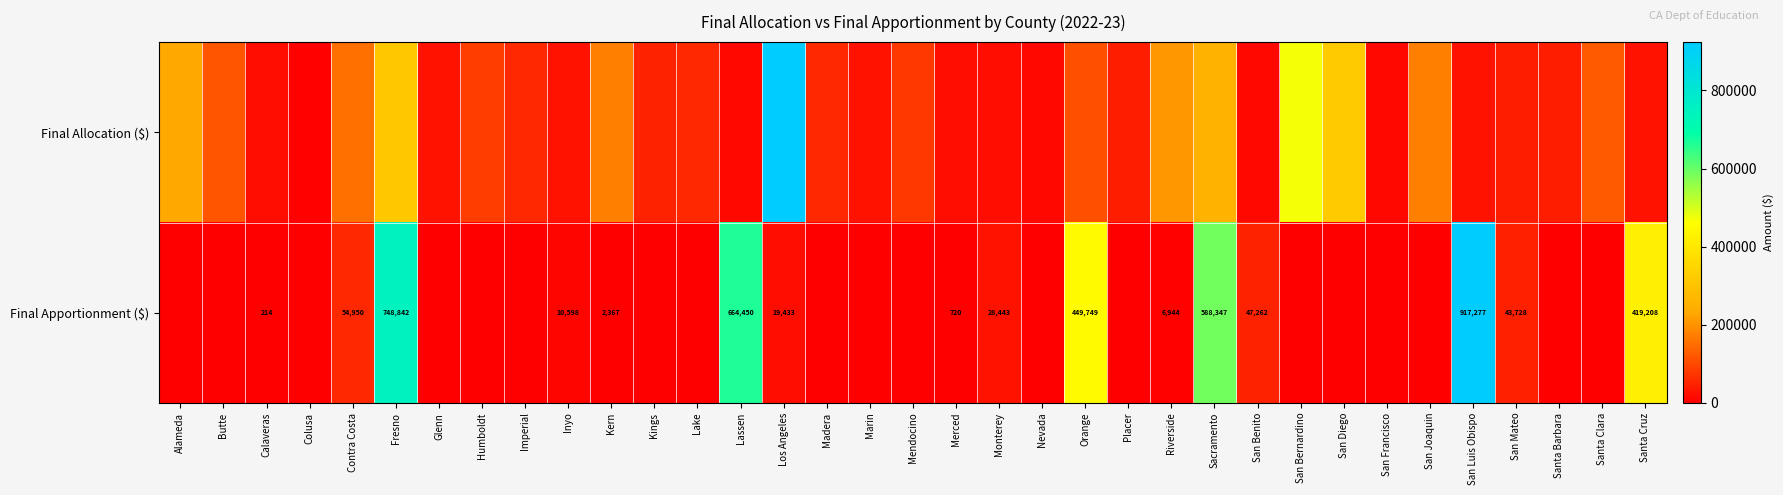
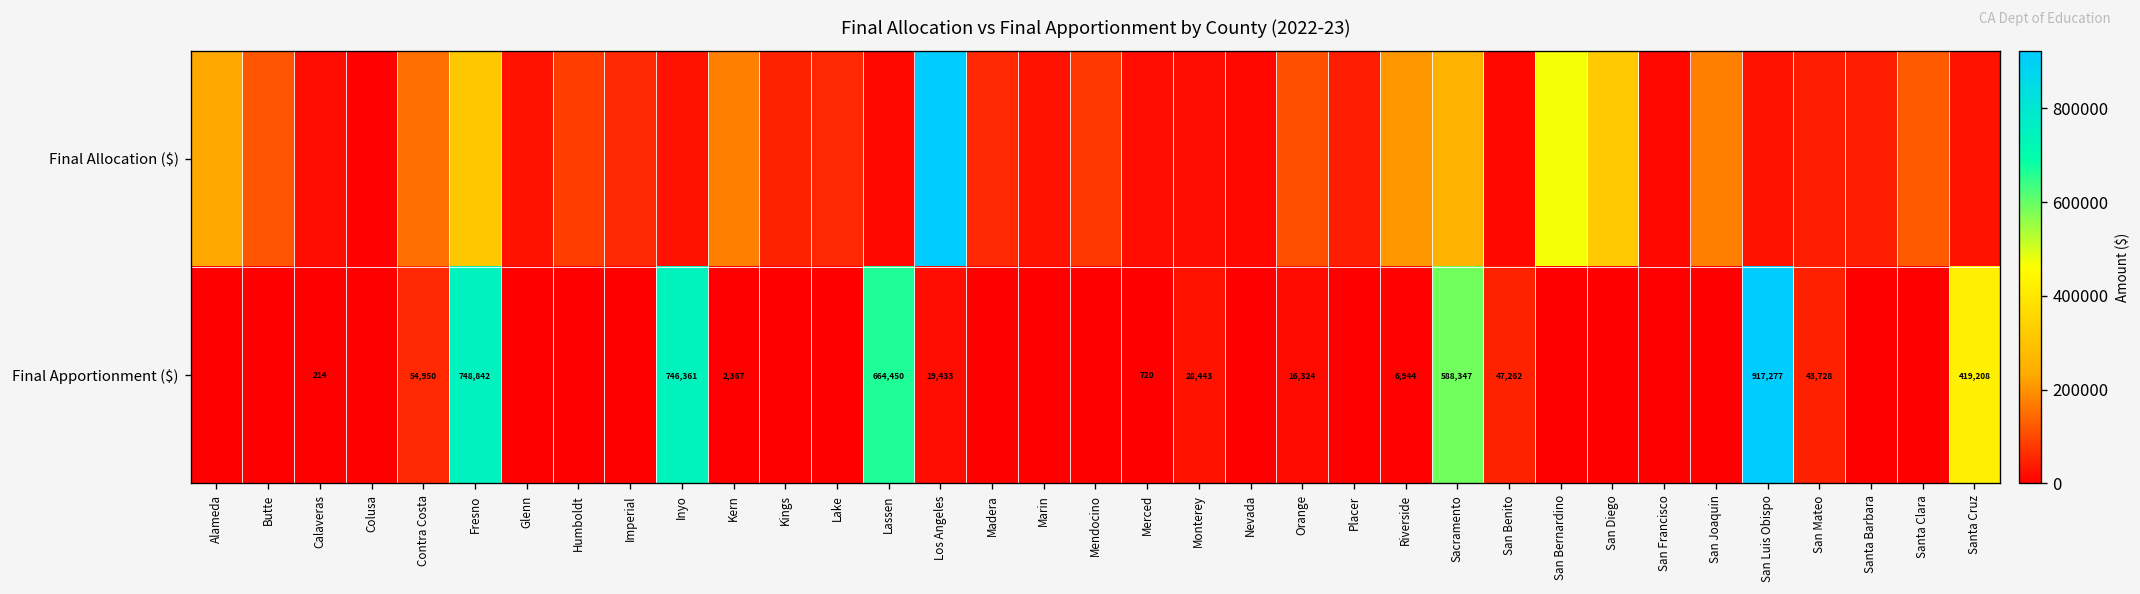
Final Apportionment ($), Inyo: 10,598 -> 746,361
Final Apportionment ($), Orange: 449,749 -> 16,324
